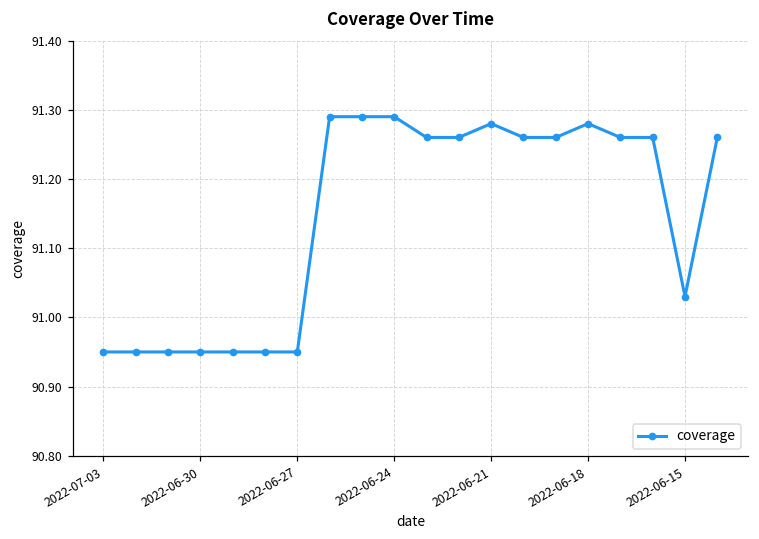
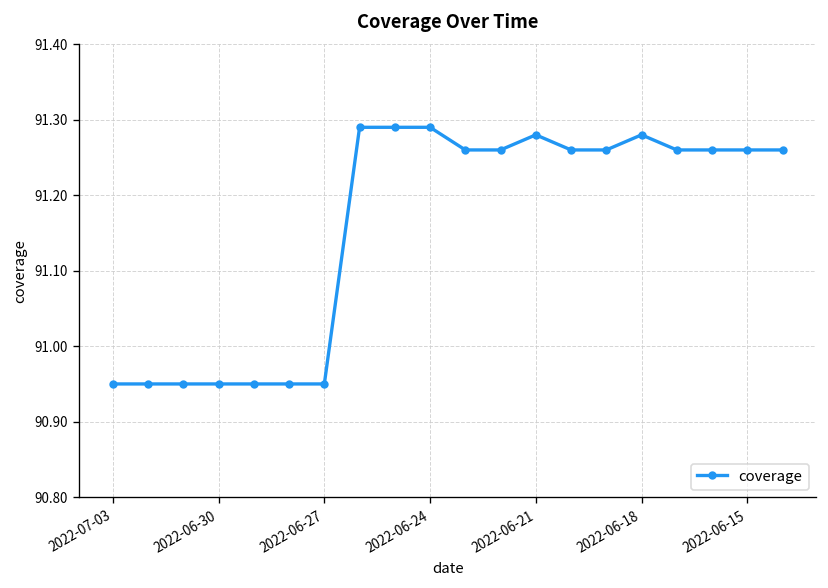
2022-06-15: 91.03 -> 91.26
